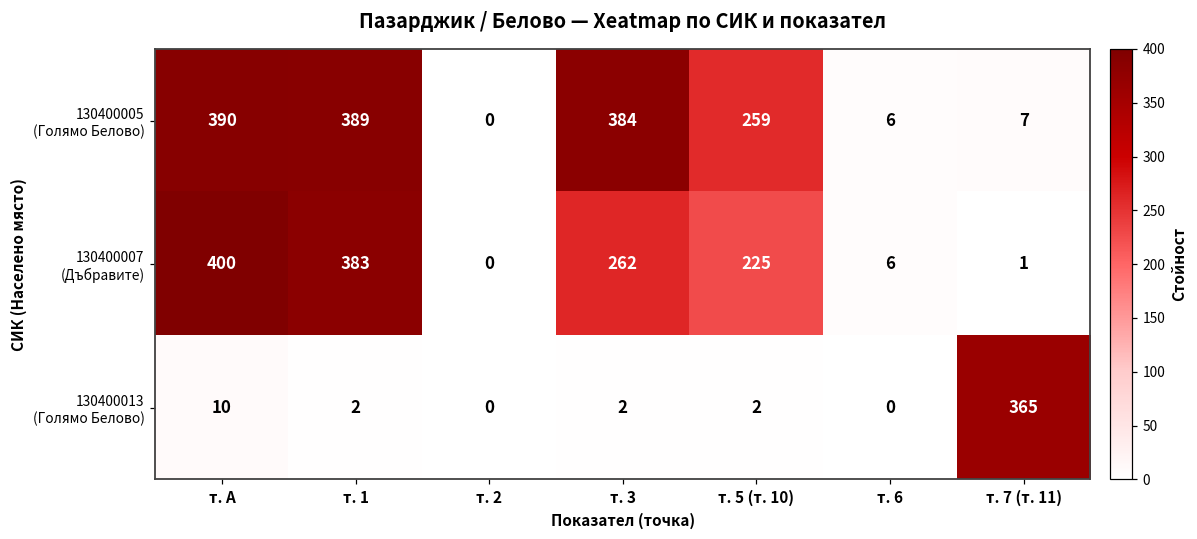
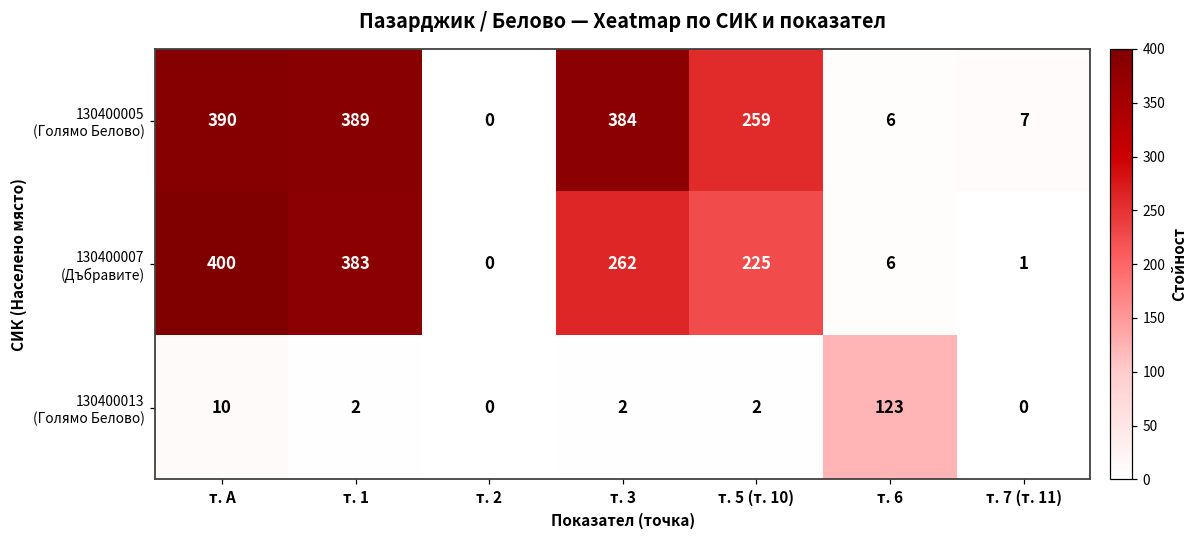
130400013 (Голямо Белово), т. 6: 0 -> 123
130400013 (Голямо Белово), т. 7 (т. 11): 365 -> 0
